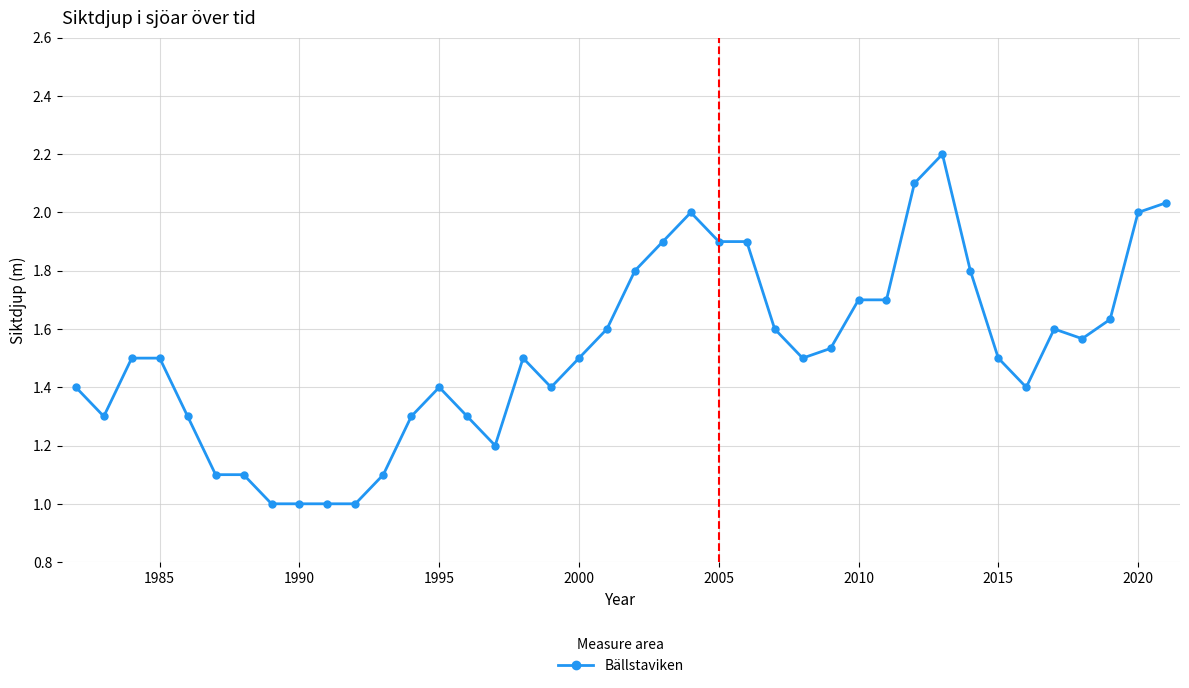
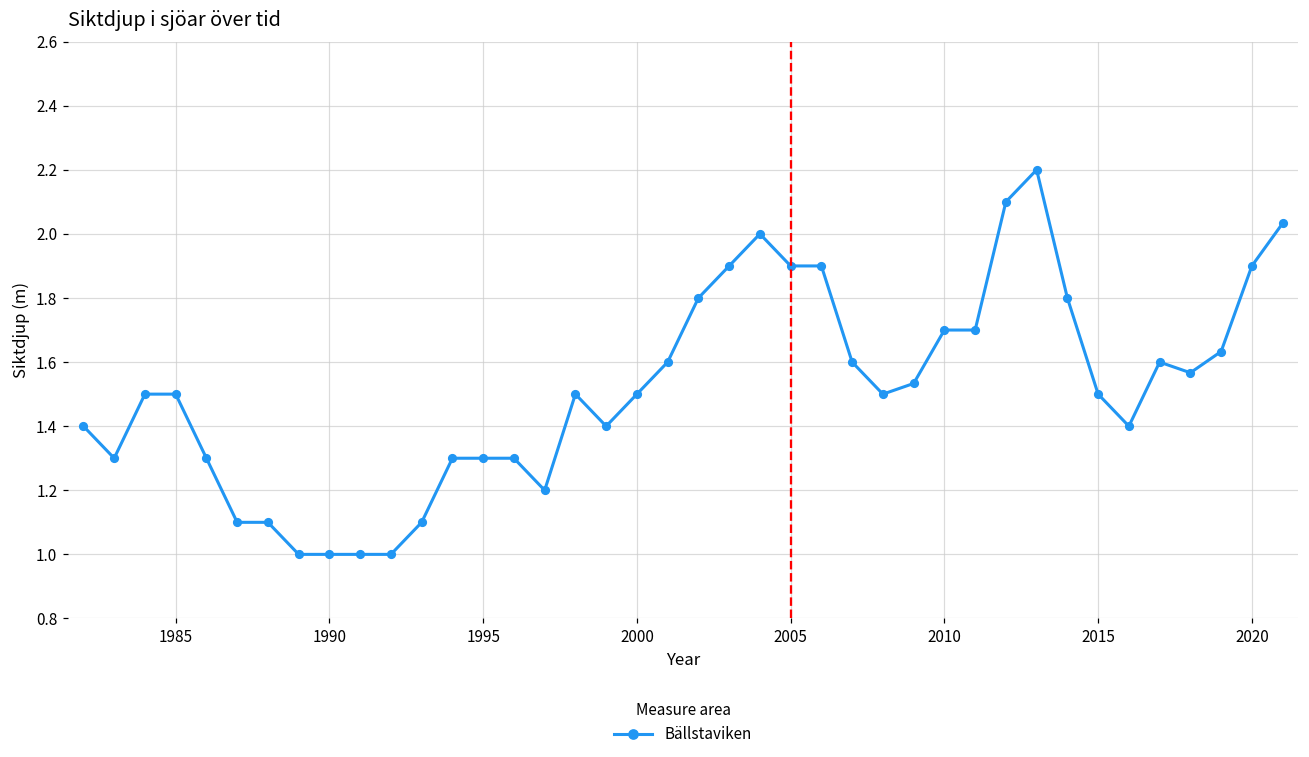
1995: 1.4 -> 1.3
2020: 2.0 -> 1.9
